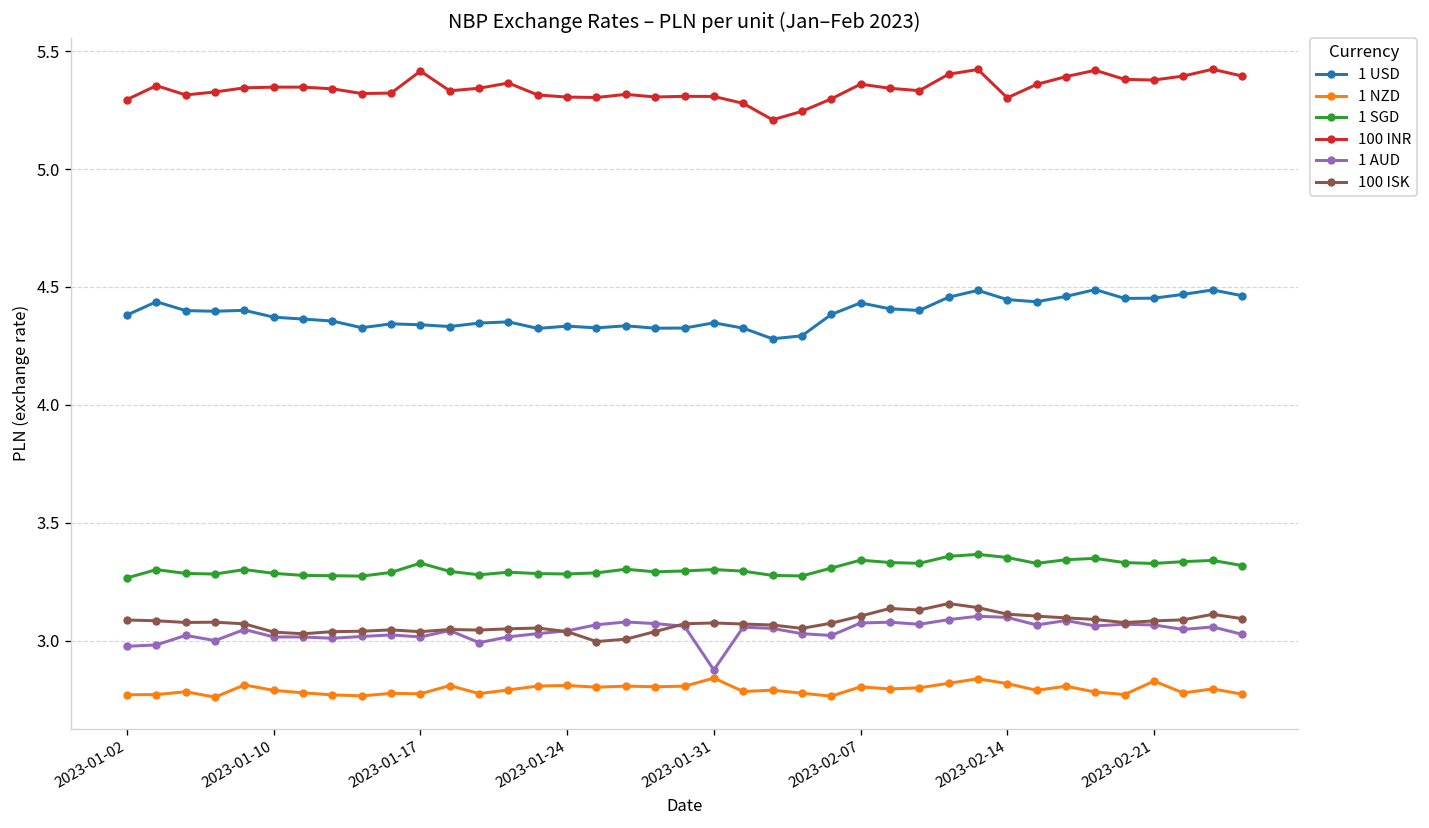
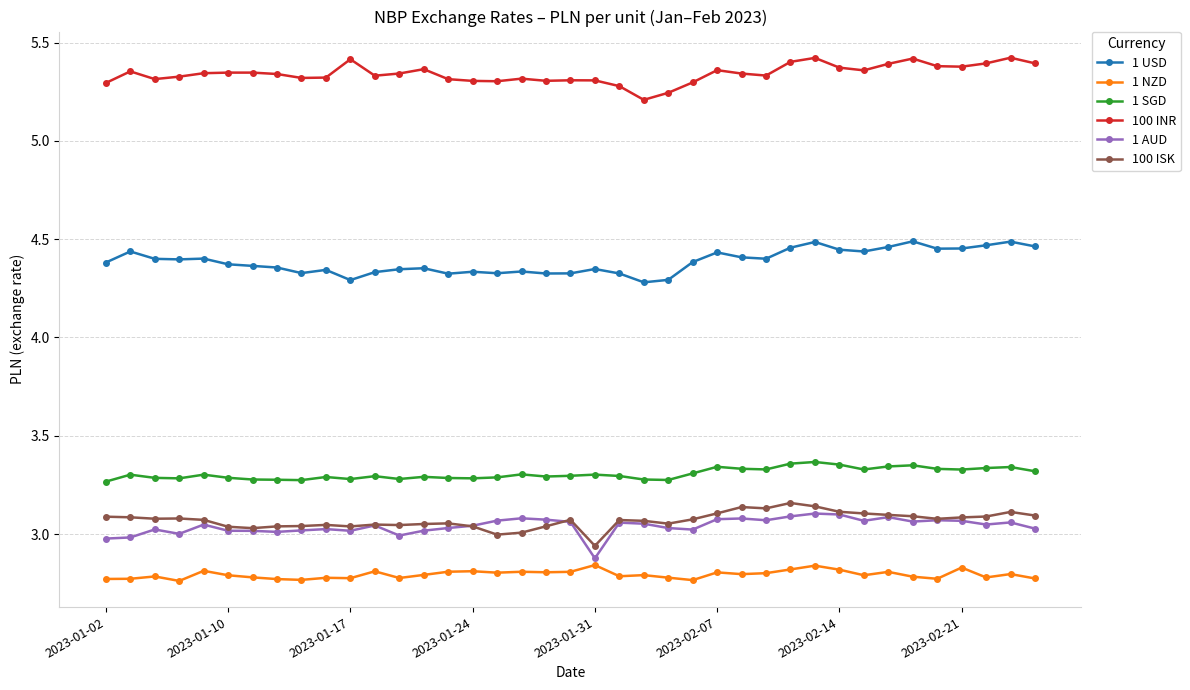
1 USD, 2023-01-17: 4.34 -> 4.29
1 SGD, 2023-01-17: 3.33 -> 3.28
100 ISK, 2023-01-31: 3.08 -> 2.94
100 INR, 2023-02-14: 5.30 -> 5.37
